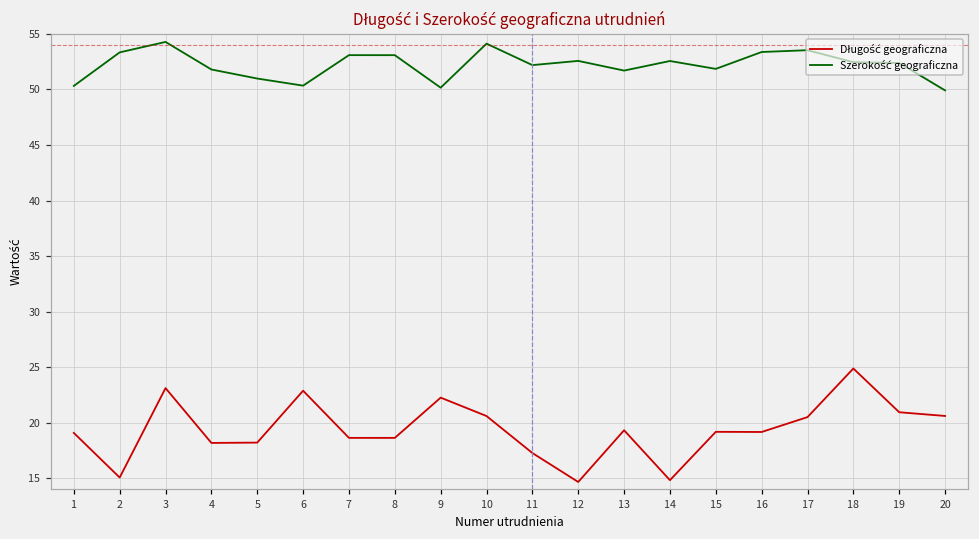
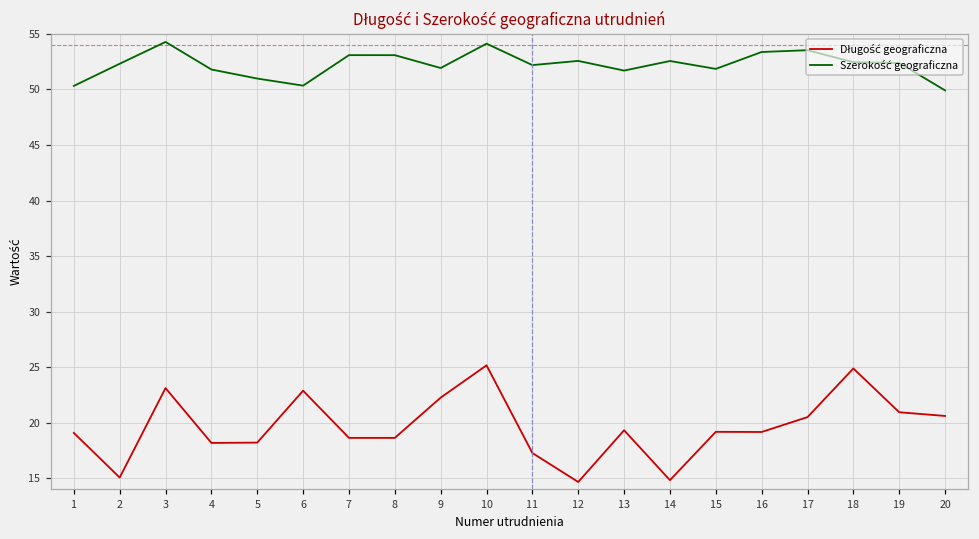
Szerokość geograficzna, 2: 53.3 -> 52.3
Szerokość geograficzna, 9: 50.2 -> 51.9
Długość geograficzna, 10: 20.6 -> 25.2
